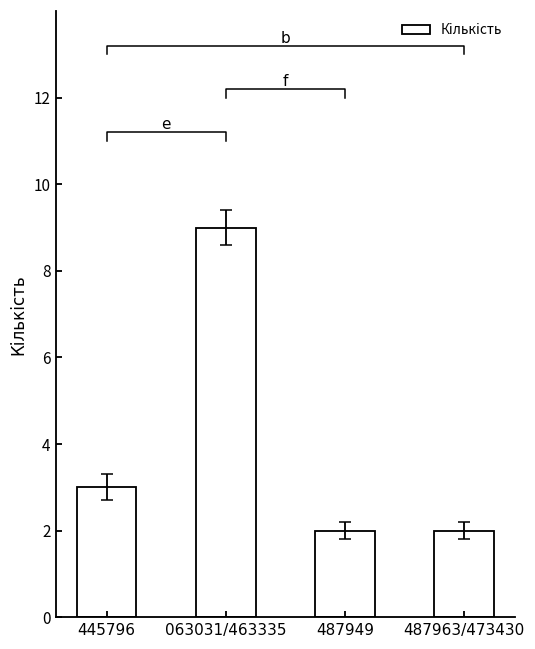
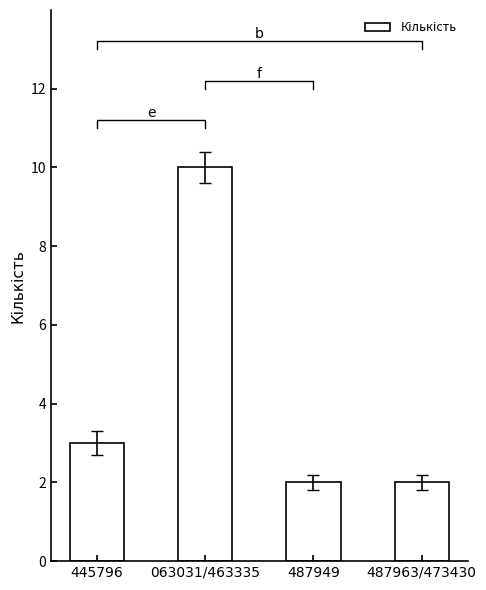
Кількість, 063031/463335: 9 -> 10
